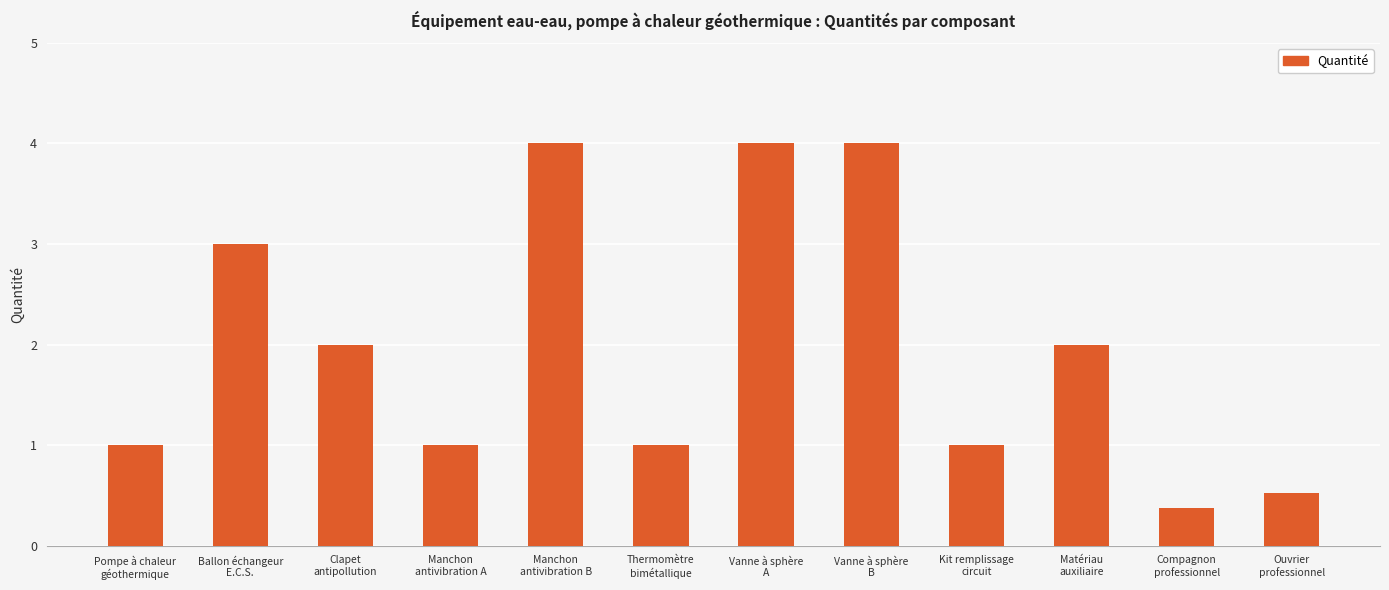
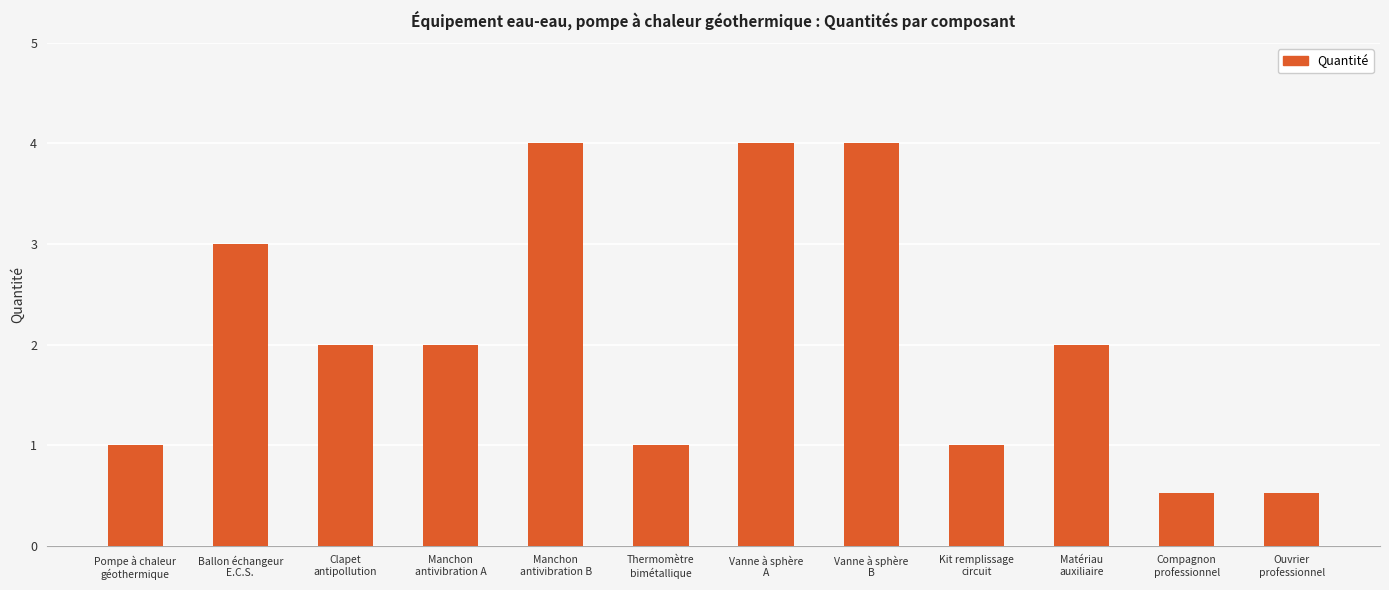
Manchon antivibration A: 1 -> 2
Compagnon professionnel: 0.37 -> 0.53
